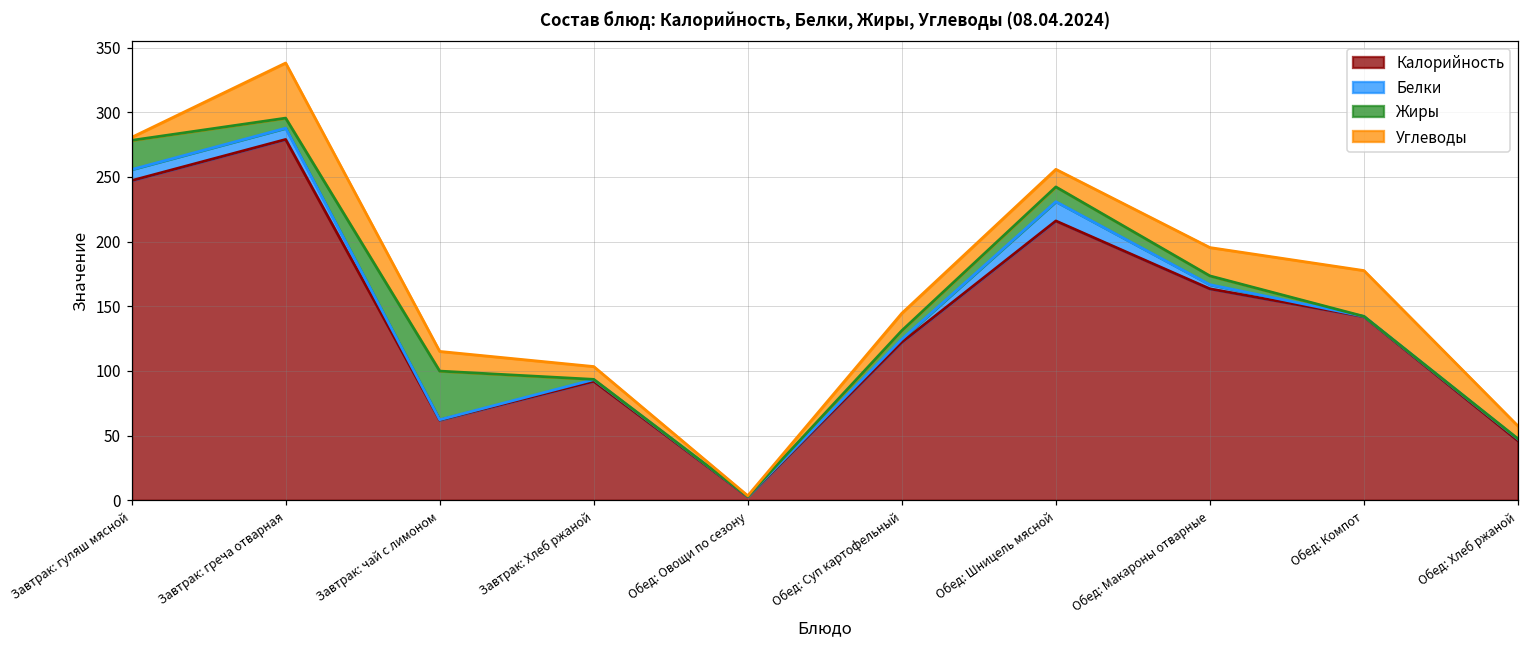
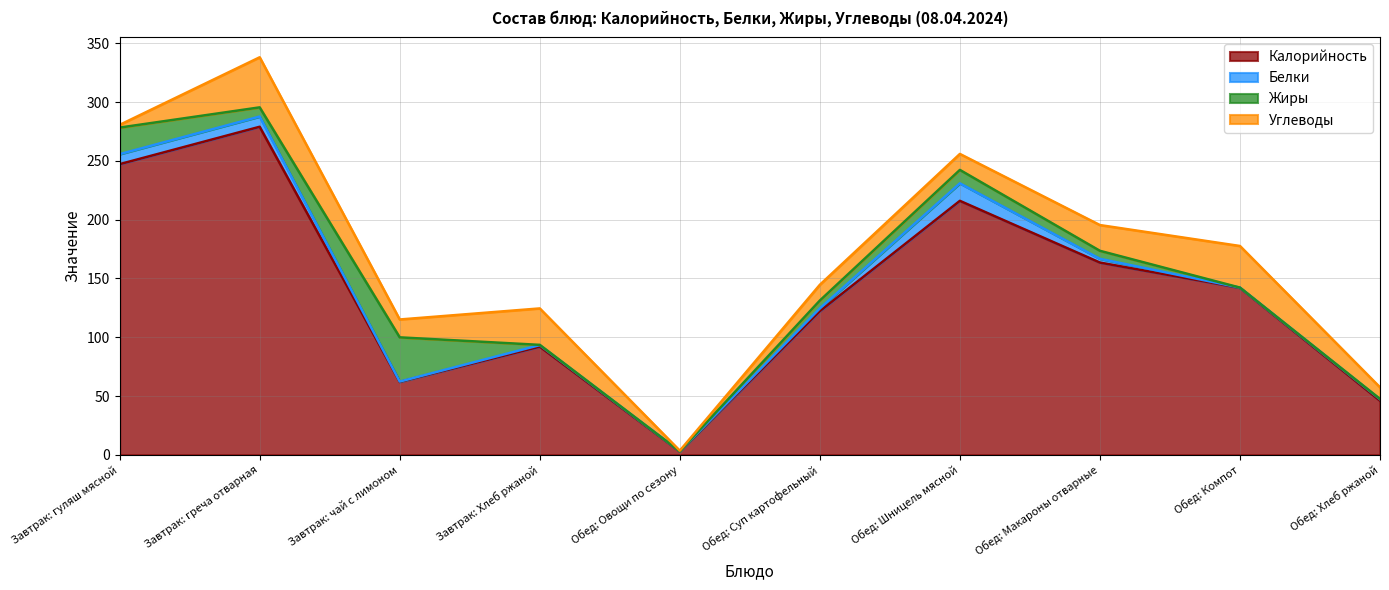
Углеводы, Завтрак: Хлеб ржаной: 10 -> 31
